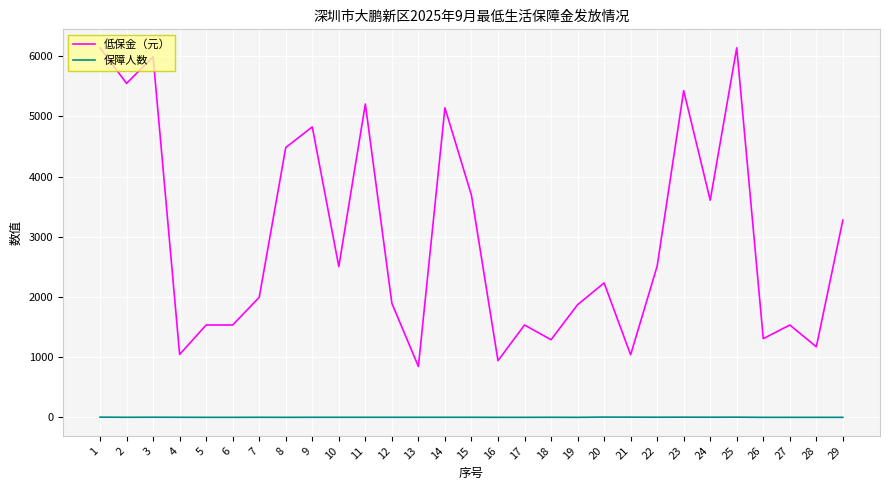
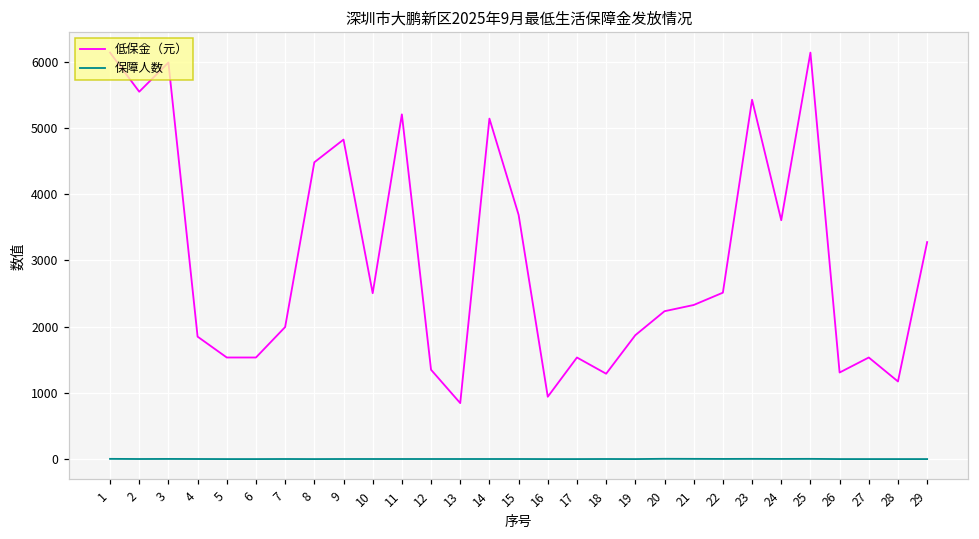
低保金（元）, 4: 1000 -> 1900
低保金（元）, 12: 1900 -> 1400
低保金（元）, 21: 1000 -> 2300
